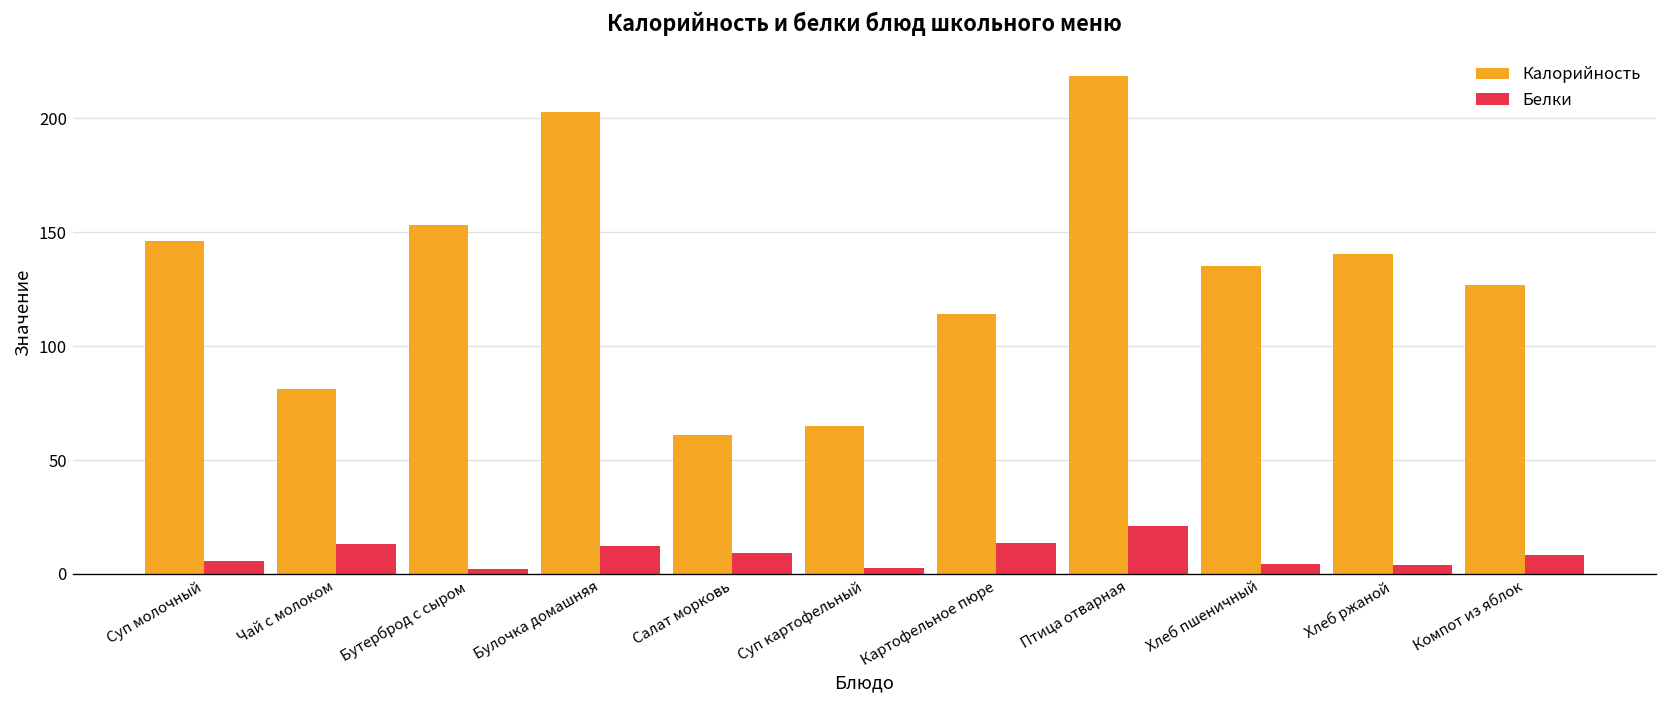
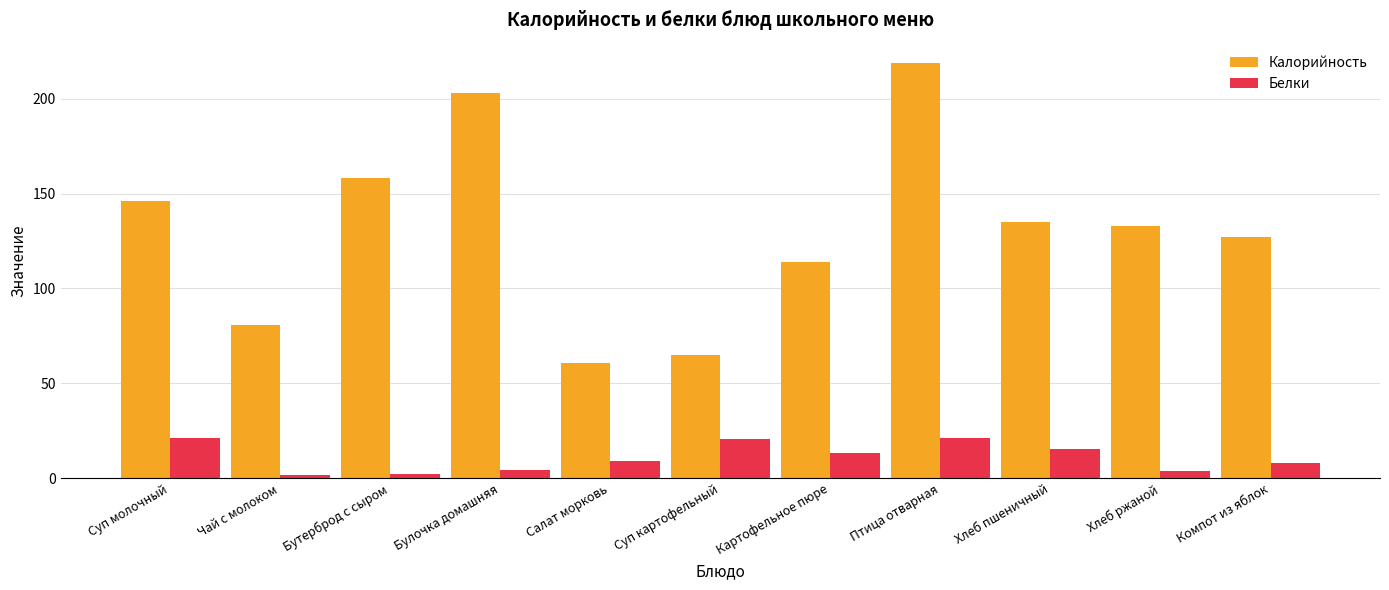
Белки, Суп молочный: 6 -> 21
Белки, Чай с молоком: 13 -> 2
Калорийность, Бутерброд с сыром: 153 -> 158
Белки, Булочка домашняя: 12 -> 5
Белки, Суп картофельный: 3 -> 21
Белки, Хлеб пшеничный: 5 -> 15
Калорийность, Хлеб ржаной: 140 -> 133
